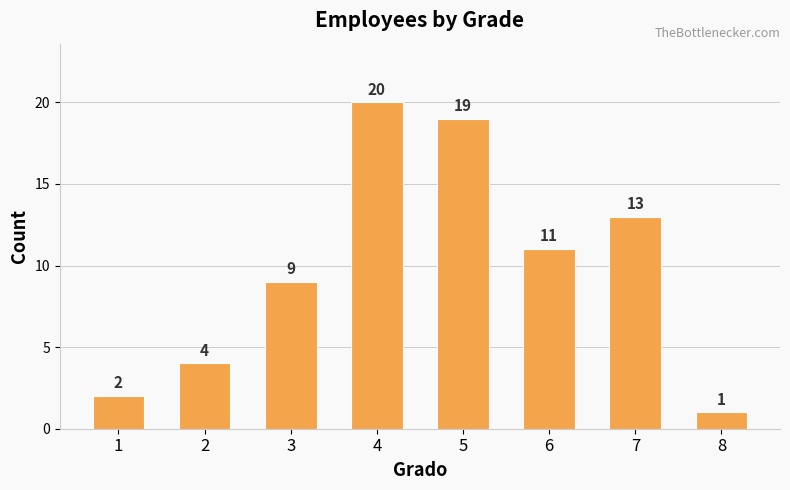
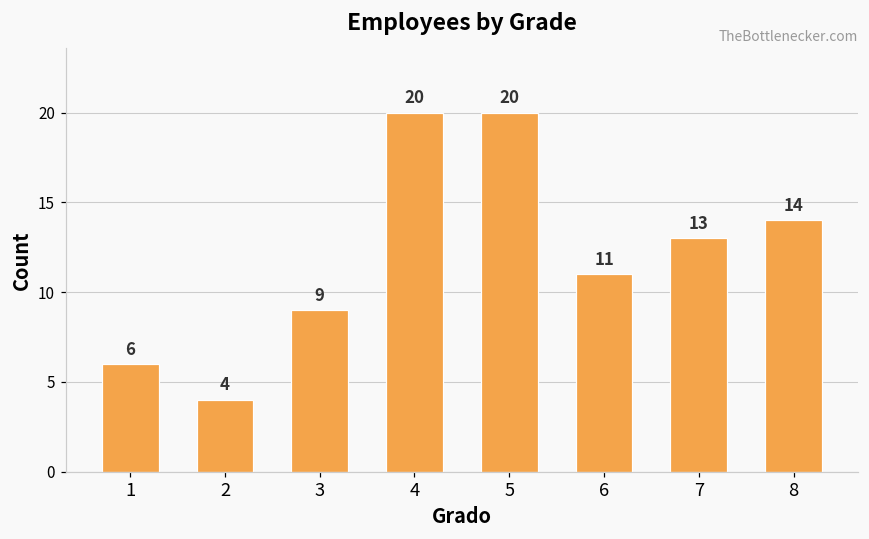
1: 2 -> 6
5: 19 -> 20
8: 1 -> 14
